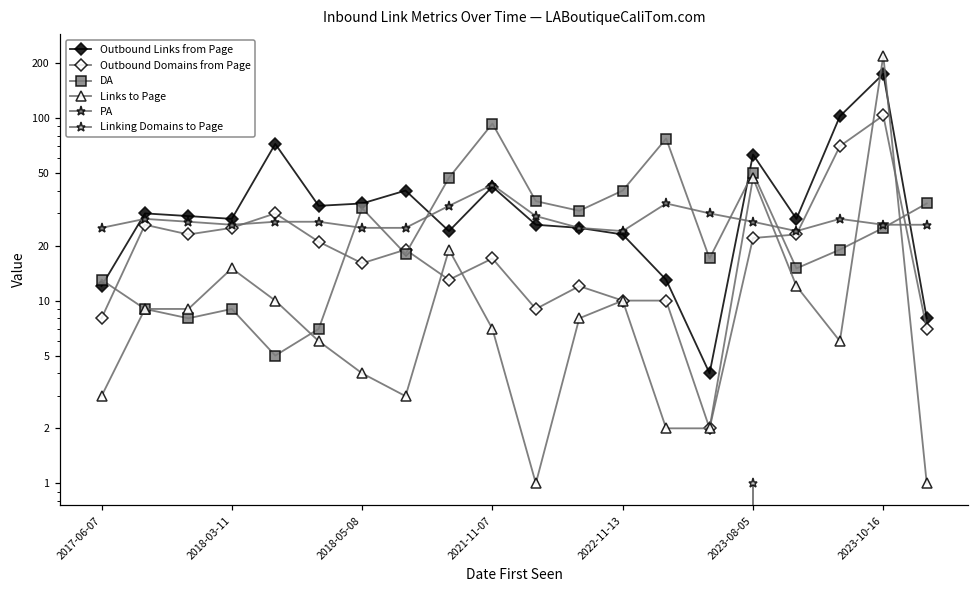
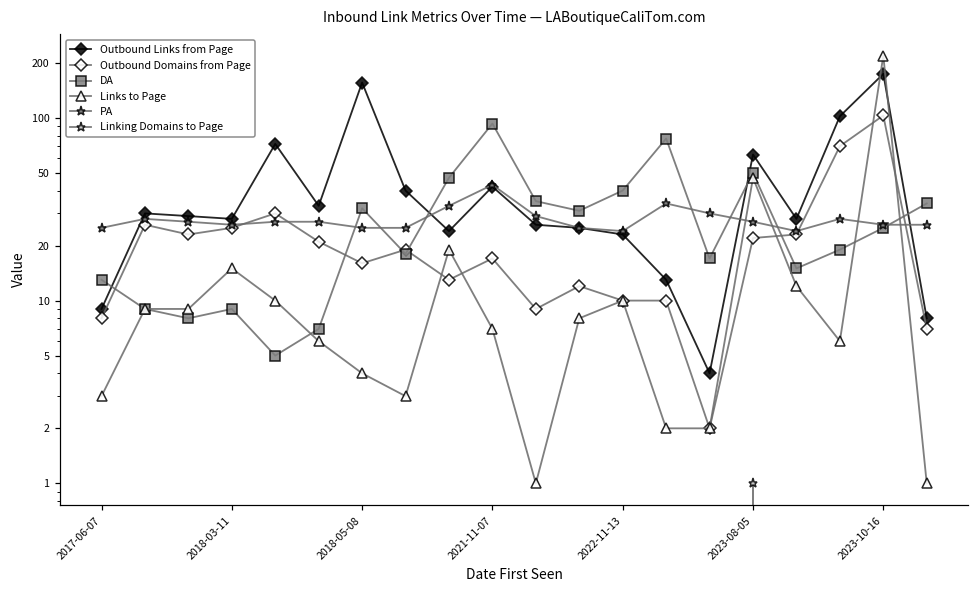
Outbound Links from Page, 2017-06-07: 12 -> 9
Outbound Links from Page, 2018-05-08: 34 -> 160
